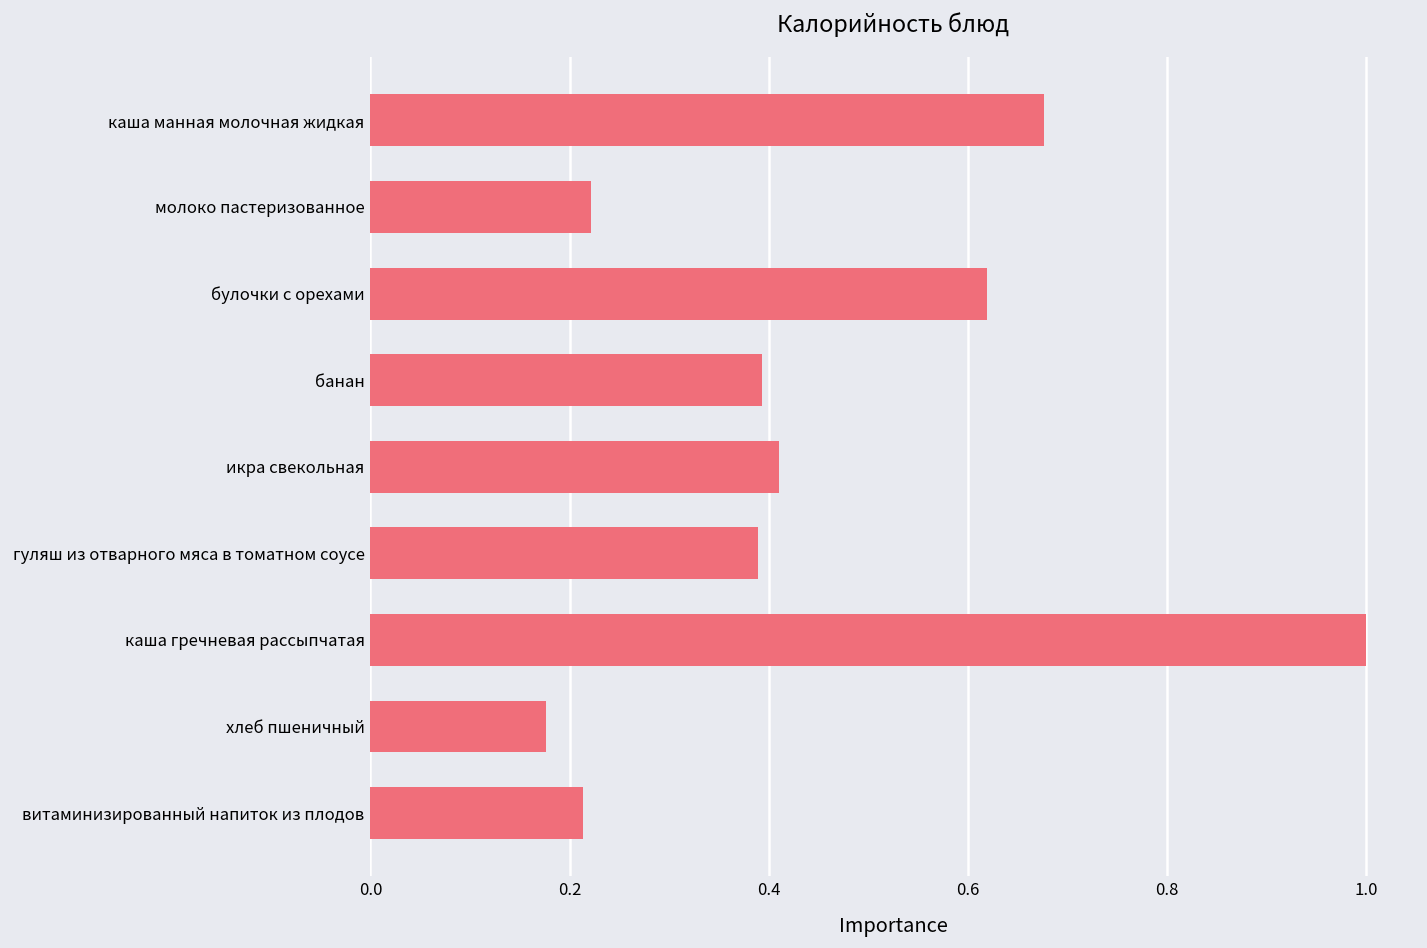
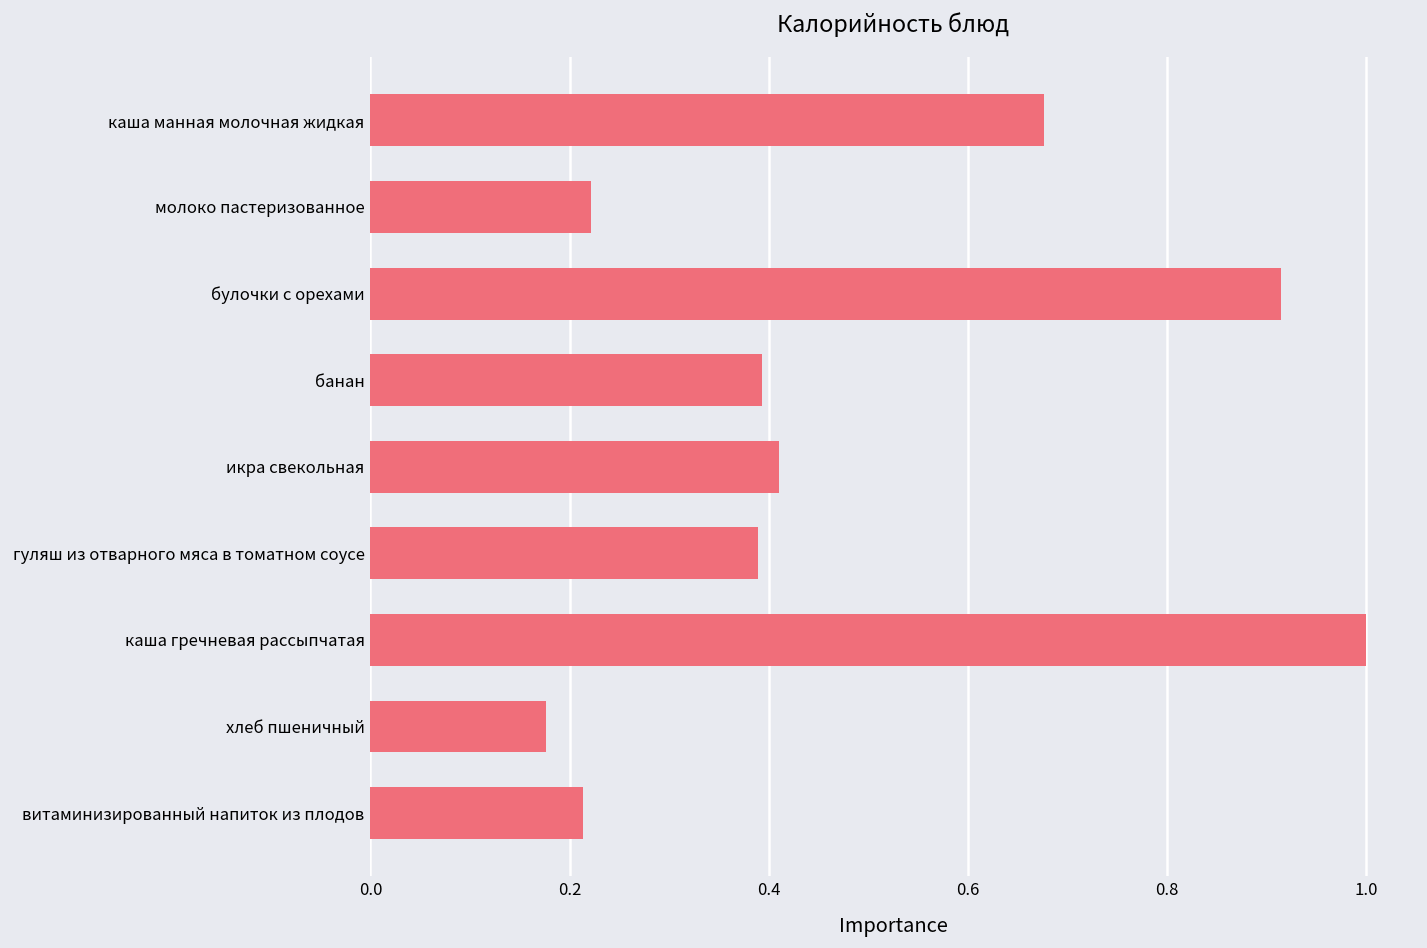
булочки с орехами: 0.62 -> 0.91
